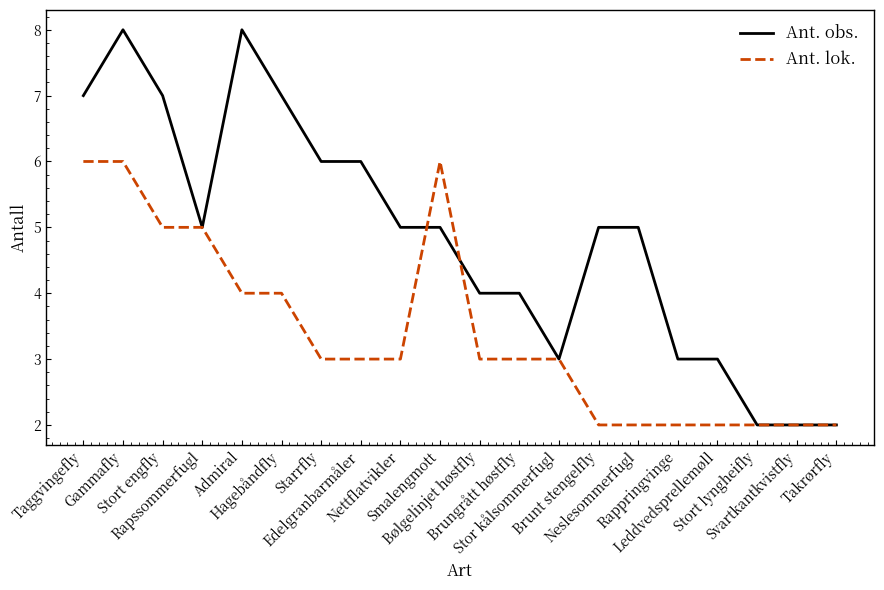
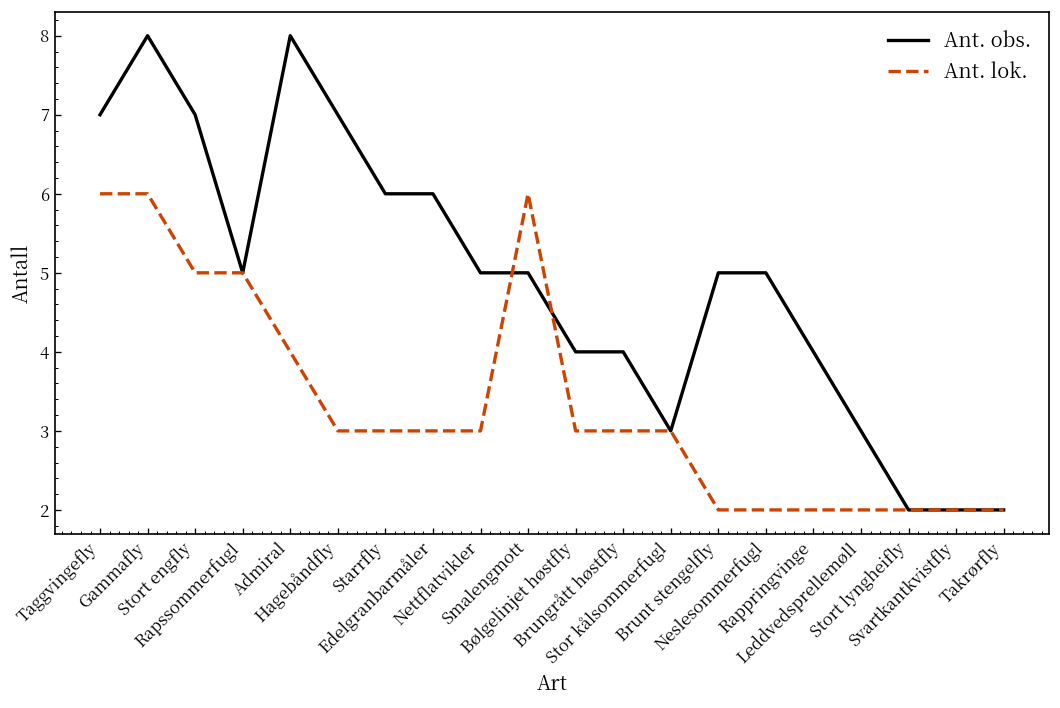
Ant. lok., Hagebåndfly: 4 -> 3
Ant. obs., Rappringvinge: 3 -> 4
